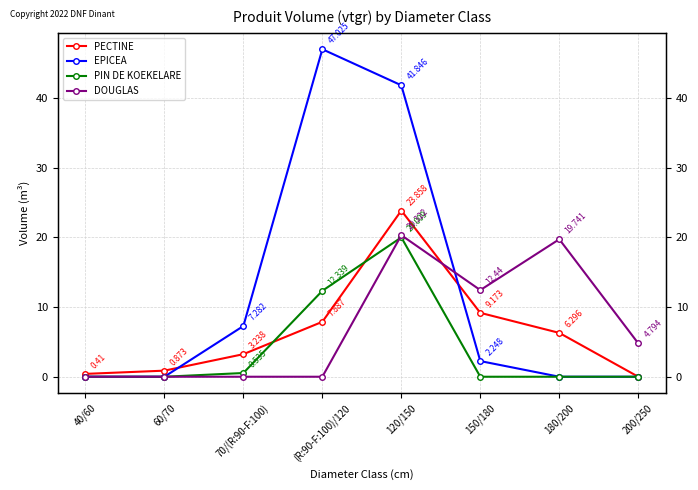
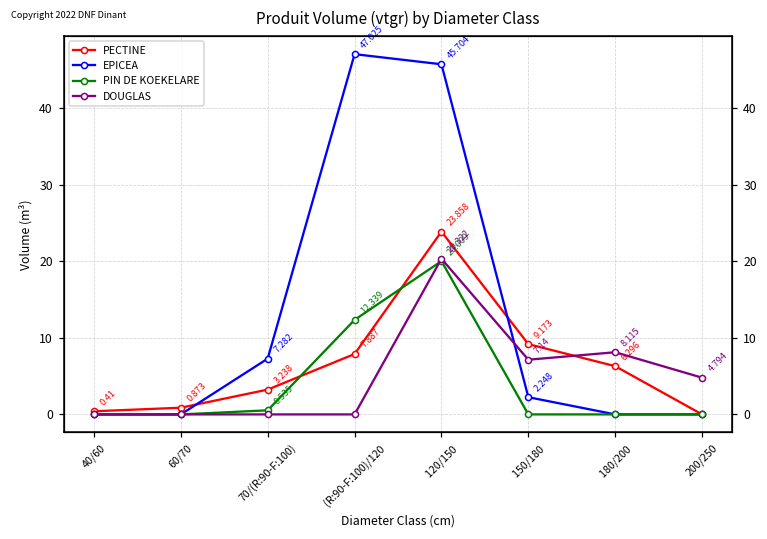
EPICEA, 120/150: 41.846 -> 45.704
DOUGLAS, 150/180: 12.44 -> 7.14
DOUGLAS, 180/200: 19.741 -> 8.115
